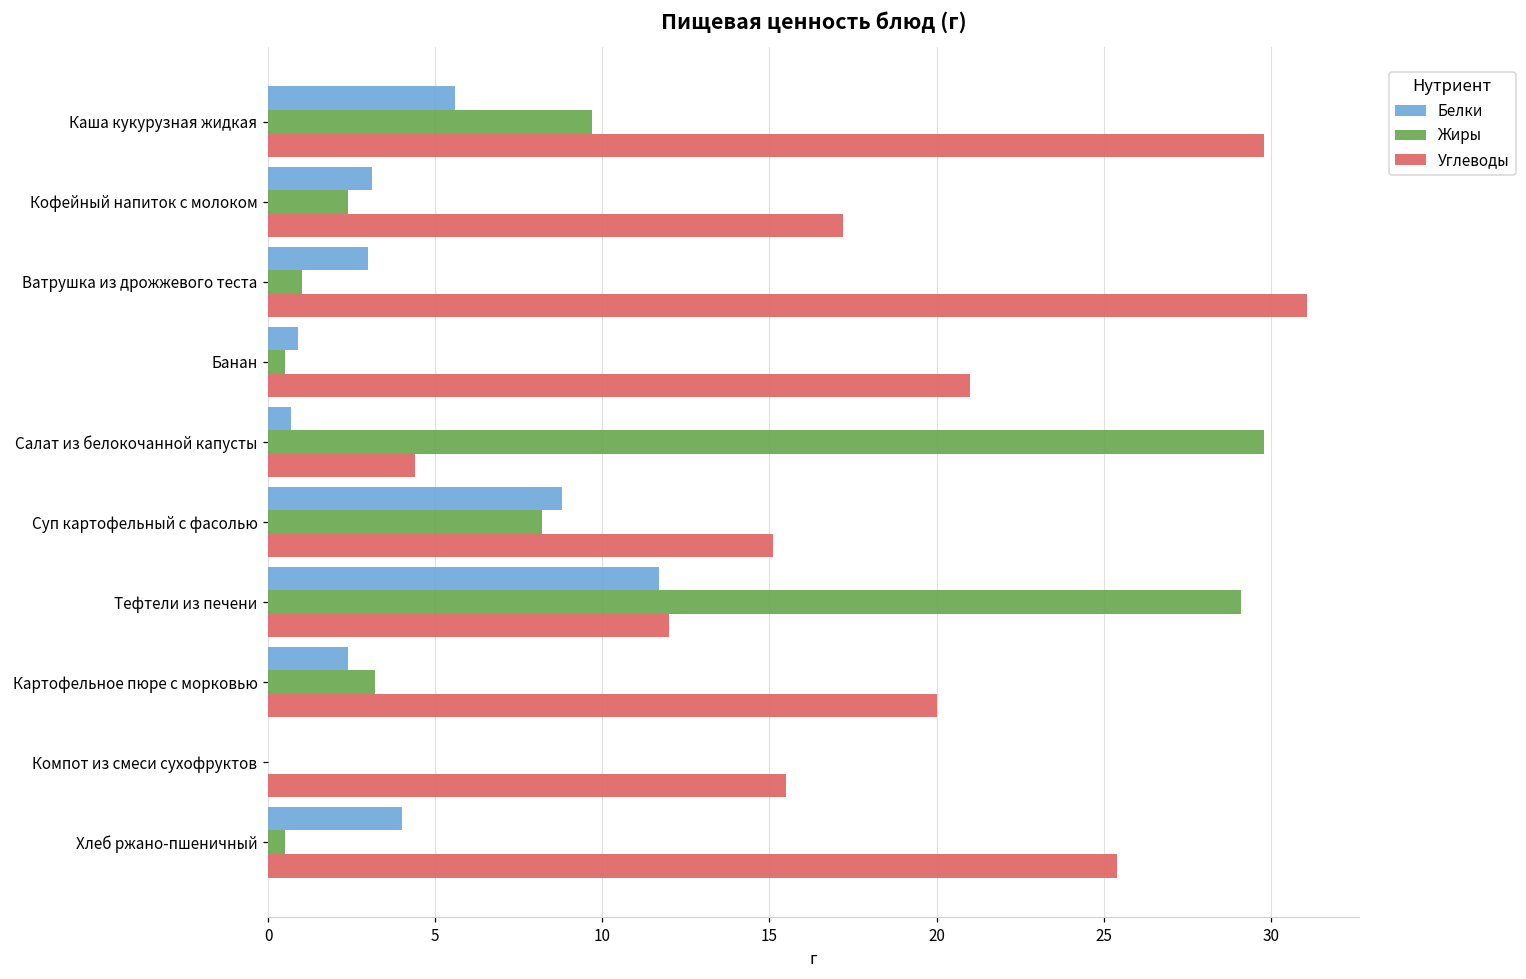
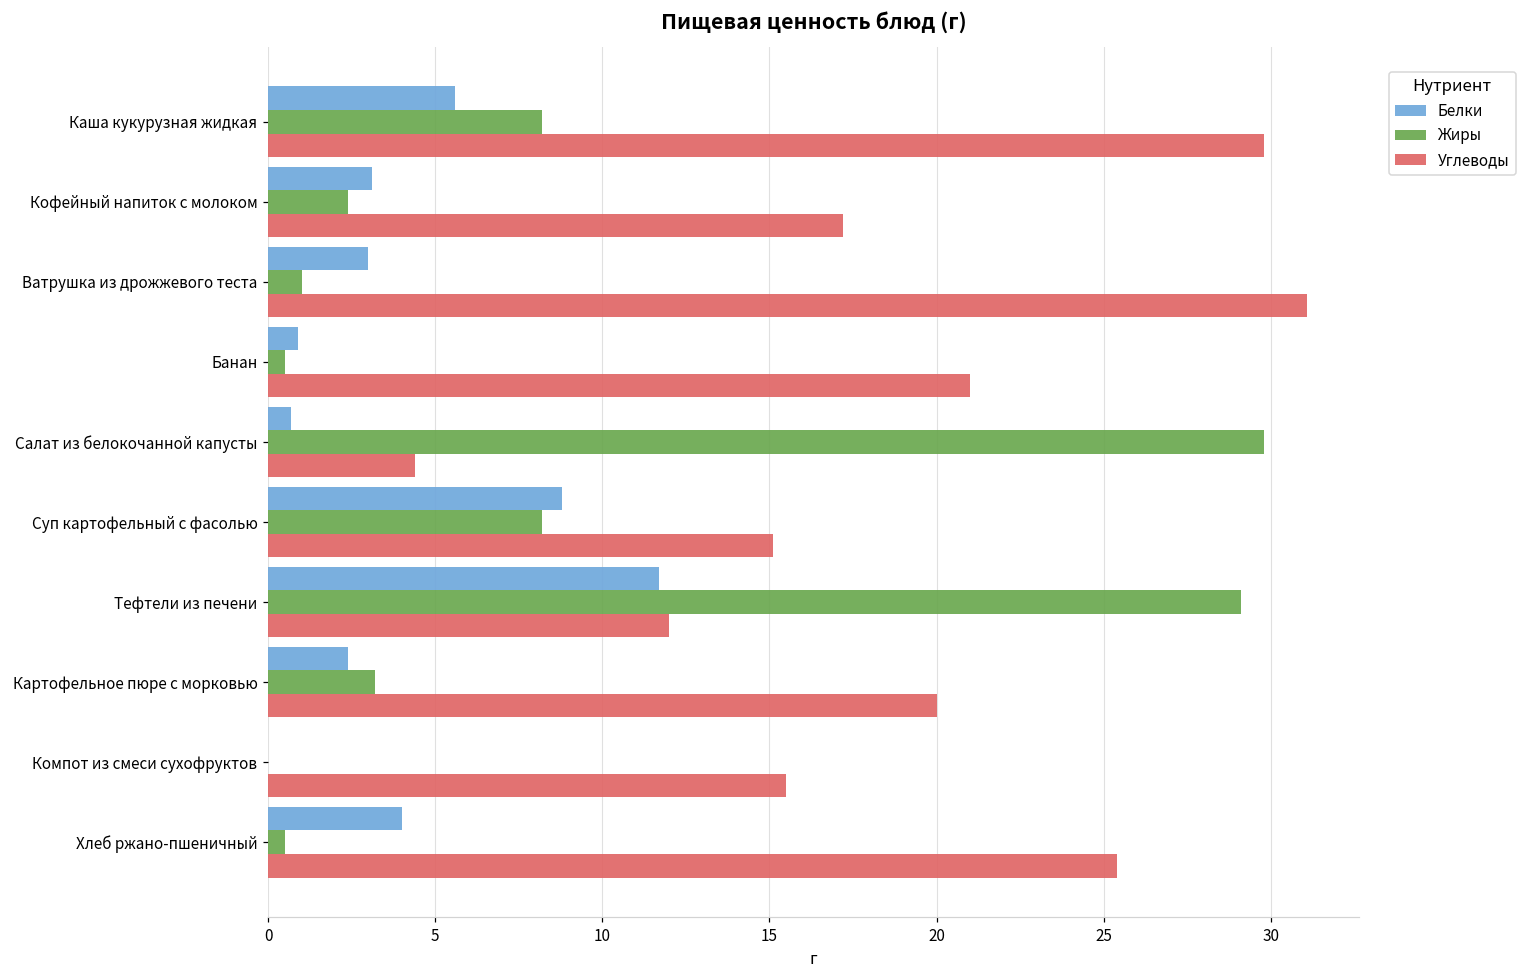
Жиры, Каша кукурузная жидкая: 9.7 -> 8.2
